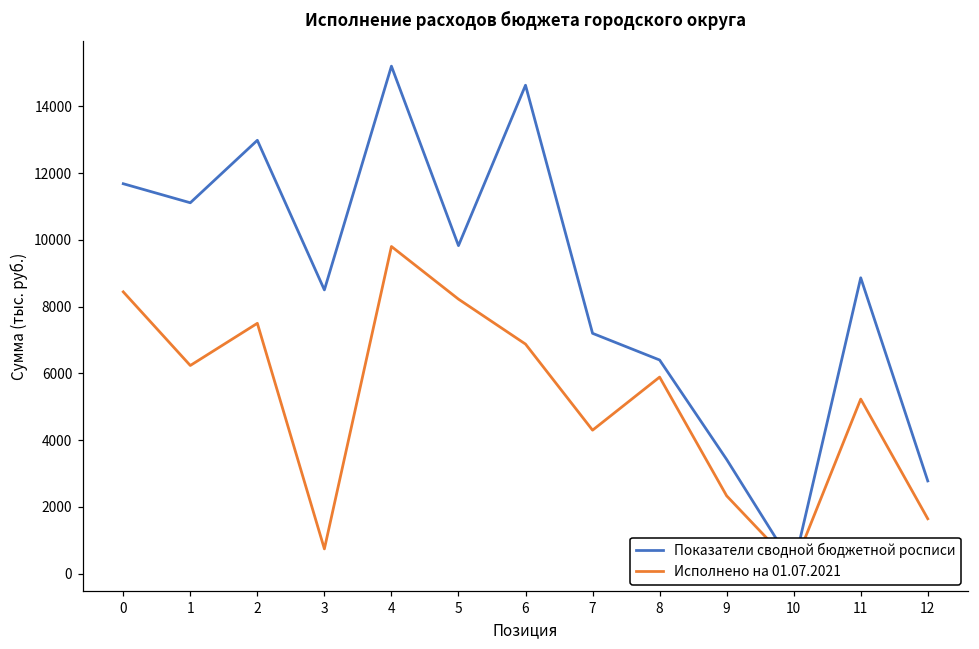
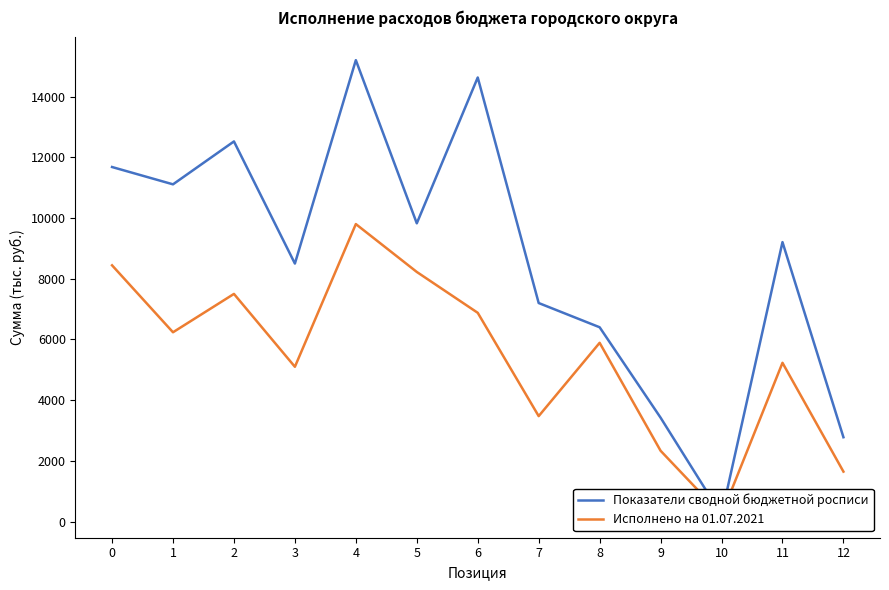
Показатели сводной бюджетной росписи, 2: 13000 -> 12500
Исполнено на 01.07.2021, 3: 700 -> 5100
Исполнено на 01.07.2021, 7: 4300 -> 3500
Показатели сводной бюджетной росписи, 11: 8900 -> 9200
